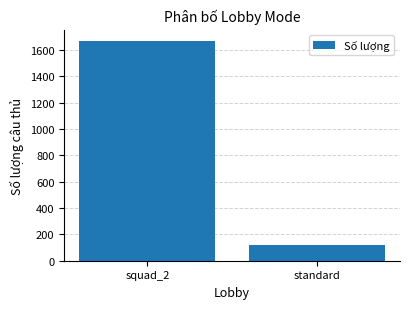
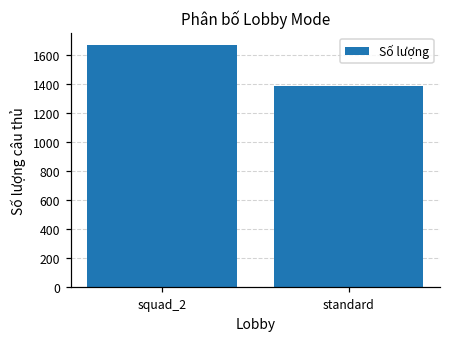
standard: 120 -> 1390
